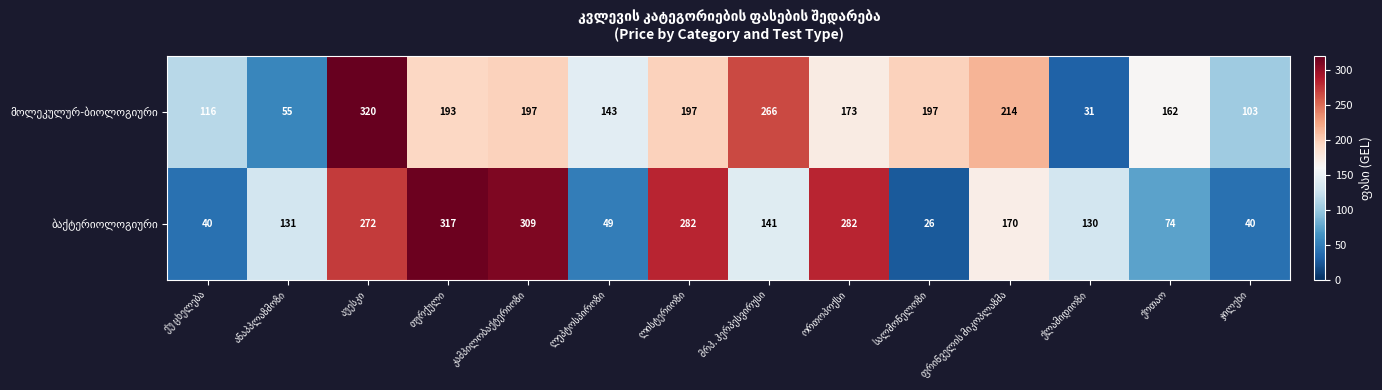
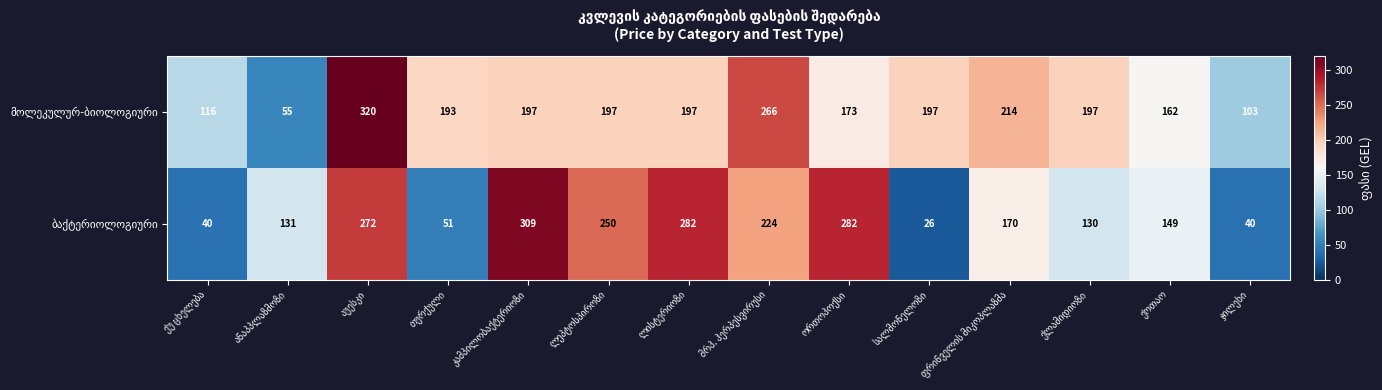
მოლეკულურ-ბიოლოგიური, ლეპტოსპიროზი: 143 -> 197
მოლეკულურ-ბიოლოგიური, ქლამიდიოზი: 31 -> 197
ბაქტერიოლოგიური, თურქული: 317 -> 51
ბაქტერიოლოგიური, ლეპტოსპიროზი: 49 -> 250
ბაქტერიოლოგიური, მრპ. ჰერპესვირუსი: 141 -> 224
ბაქტერიოლოგიური, ქოთაო: 74 -> 149
